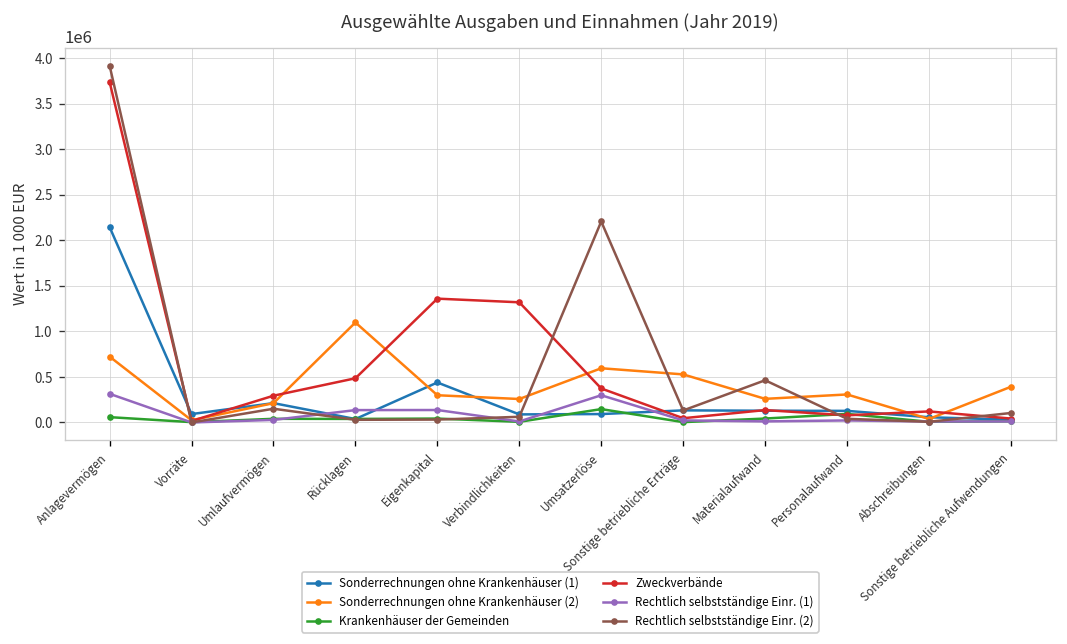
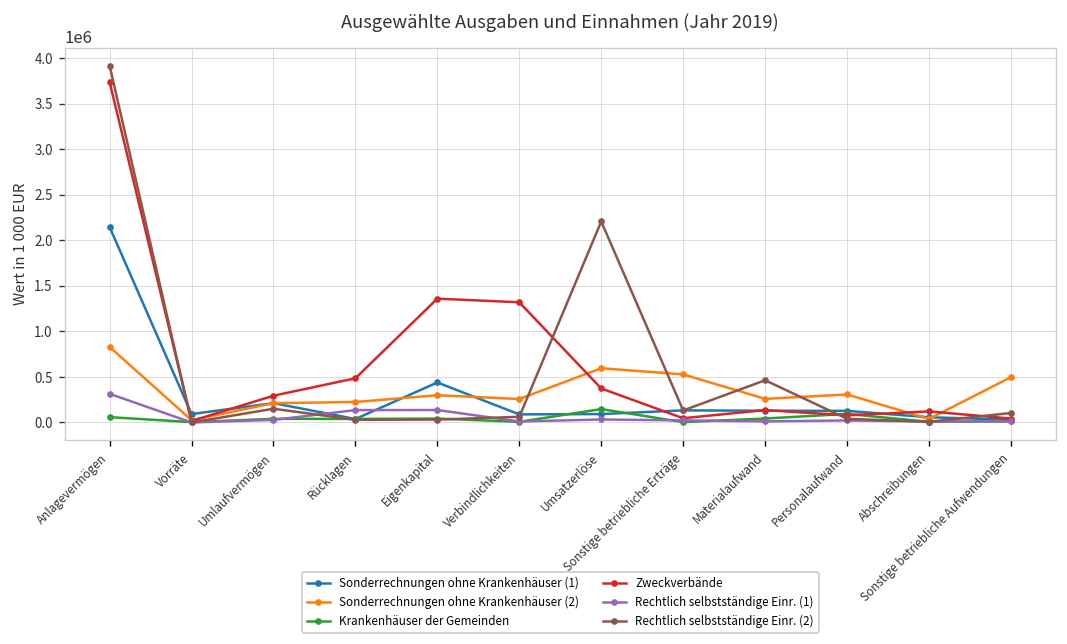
Sonderrechnungen ohne Krankenhäuser (2), Anlagevermögen: 700000 -> 800000
Sonderrechnungen ohne Krankenhäuser (2), Rücklagen: 1100000 -> 200000
Rechtlich selbstständige Einr. (1), Umsatzerlöse: 300000 -> 0
Sonderrechnungen ohne Krankenhäuser (2), Sonstige betriebliche Aufwendungen: 400000 -> 500000
